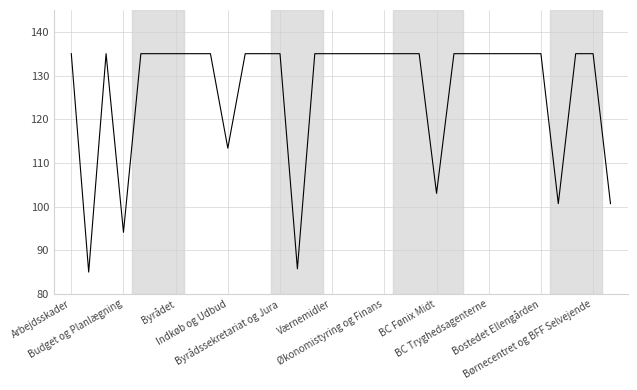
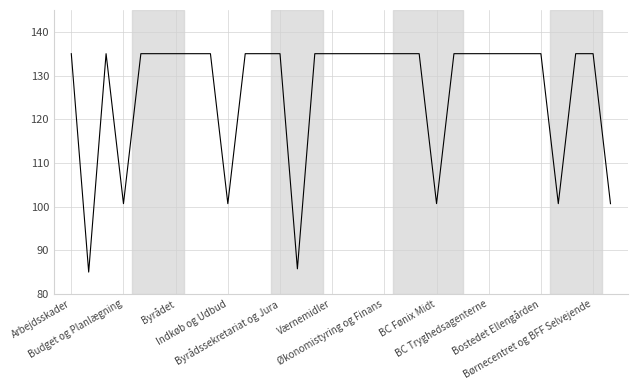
Budget og Planlægning: 94 -> 101
Indkøb og Udbud: 113 -> 101
BC Fønix Midt: 103 -> 101
